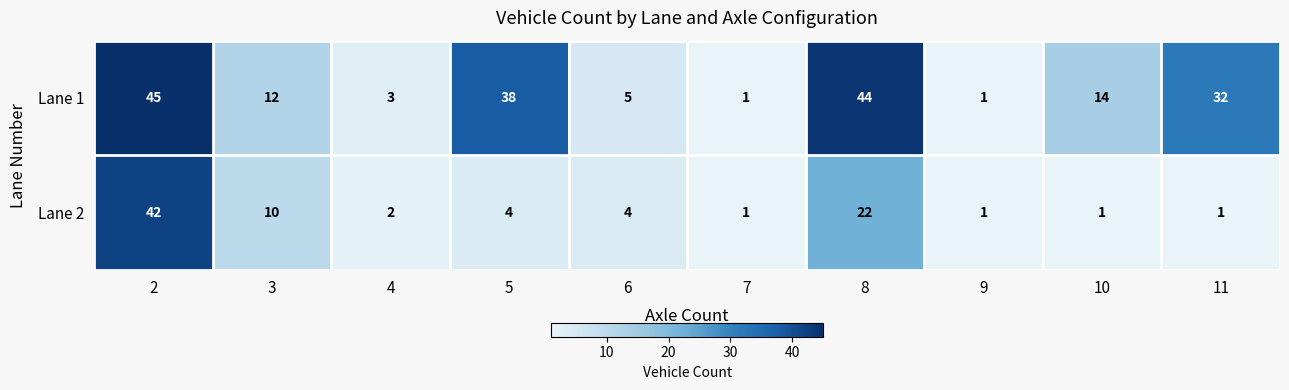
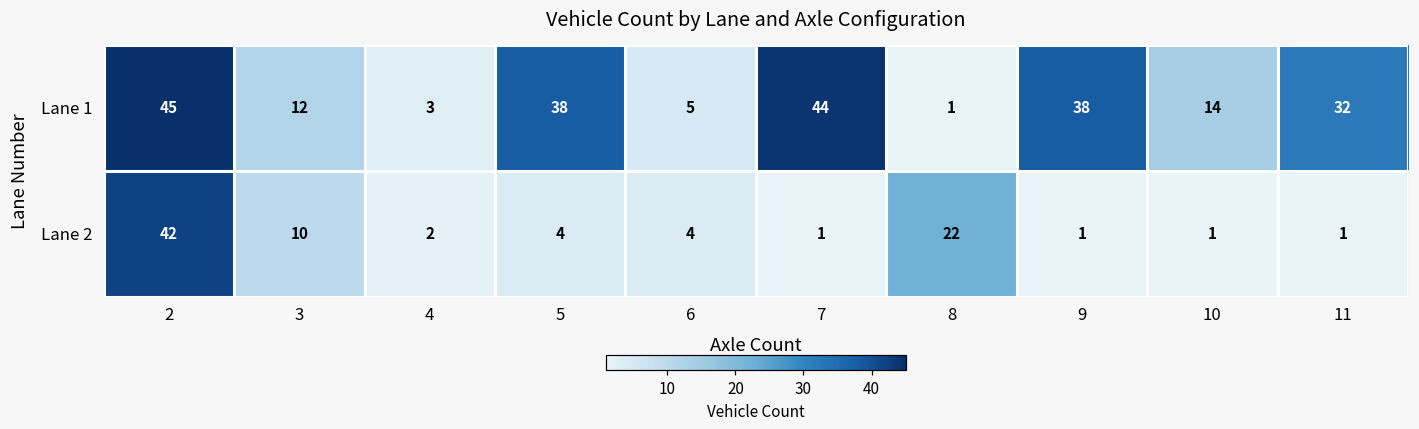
Lane 1, 7: 1 -> 44
Lane 1, 8: 44 -> 1
Lane 1, 9: 1 -> 38
